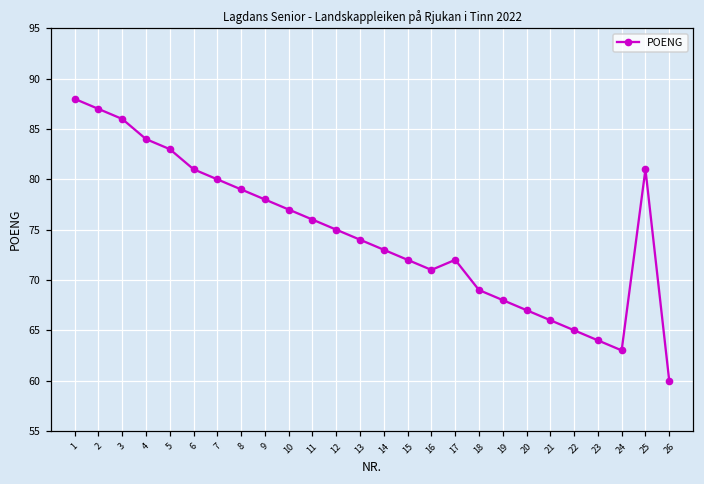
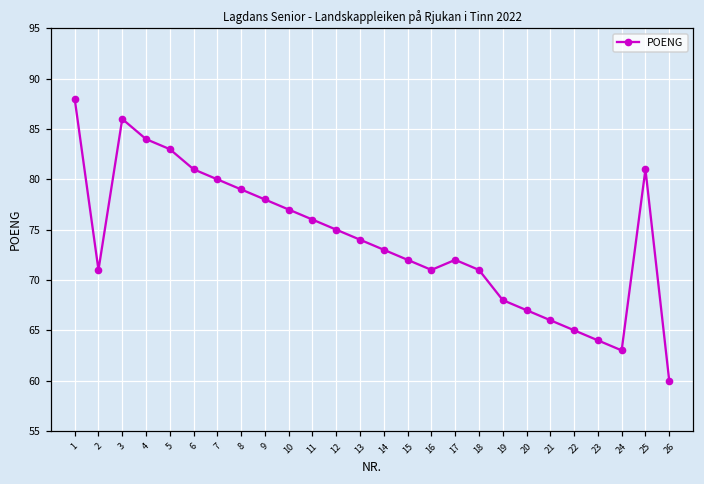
2: 87 -> 71
18: 69 -> 71
